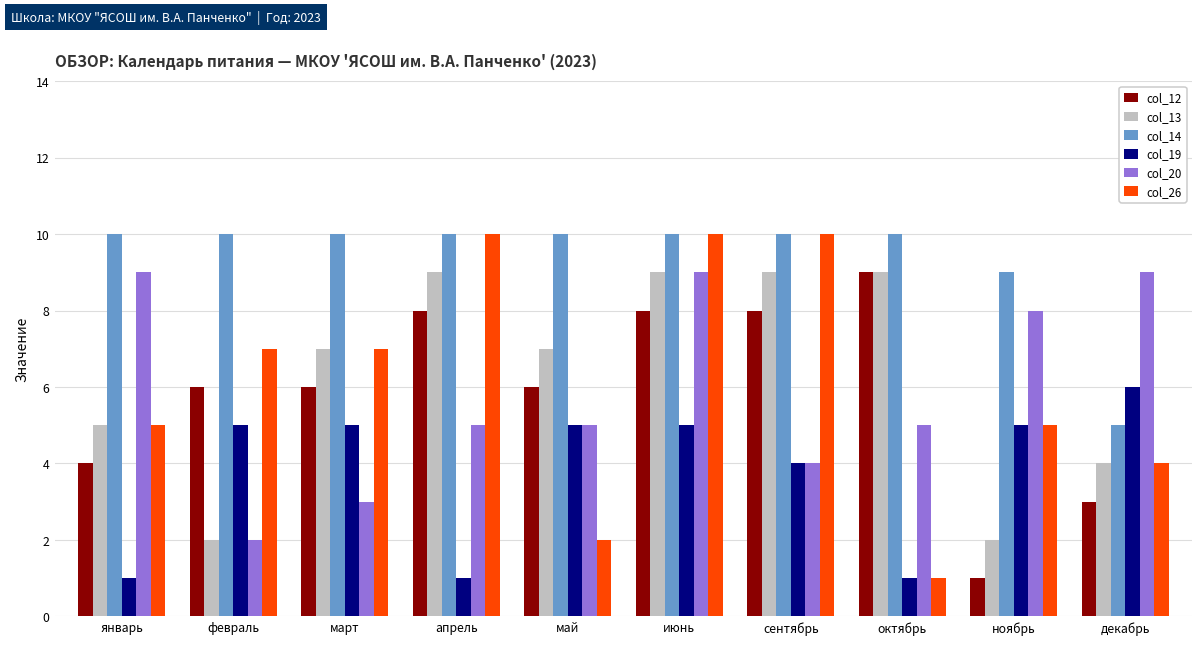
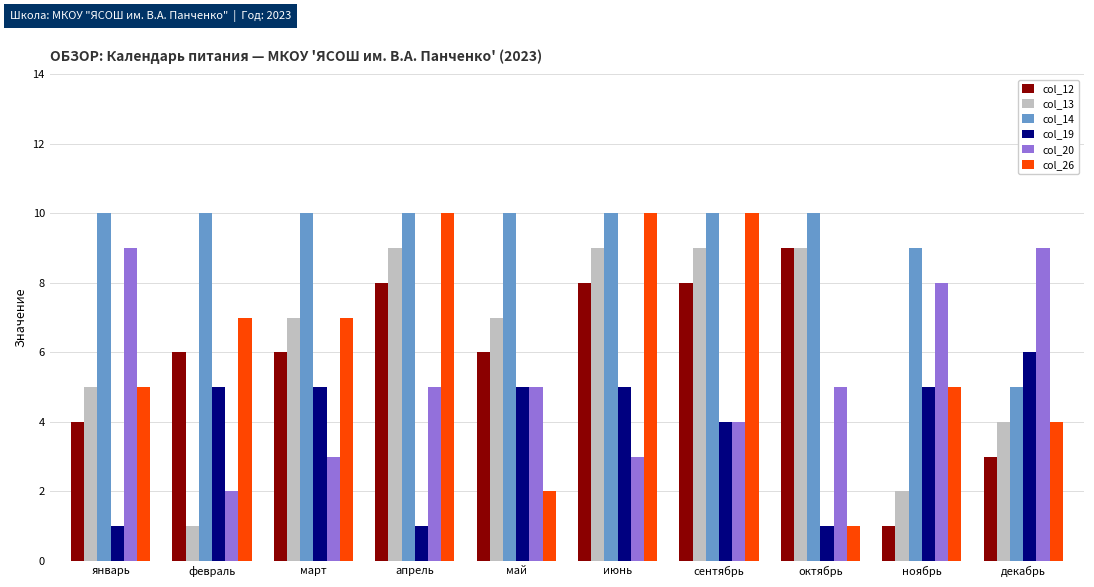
col_13, февраль: 2 -> 1
col_20, июнь: 9 -> 3
